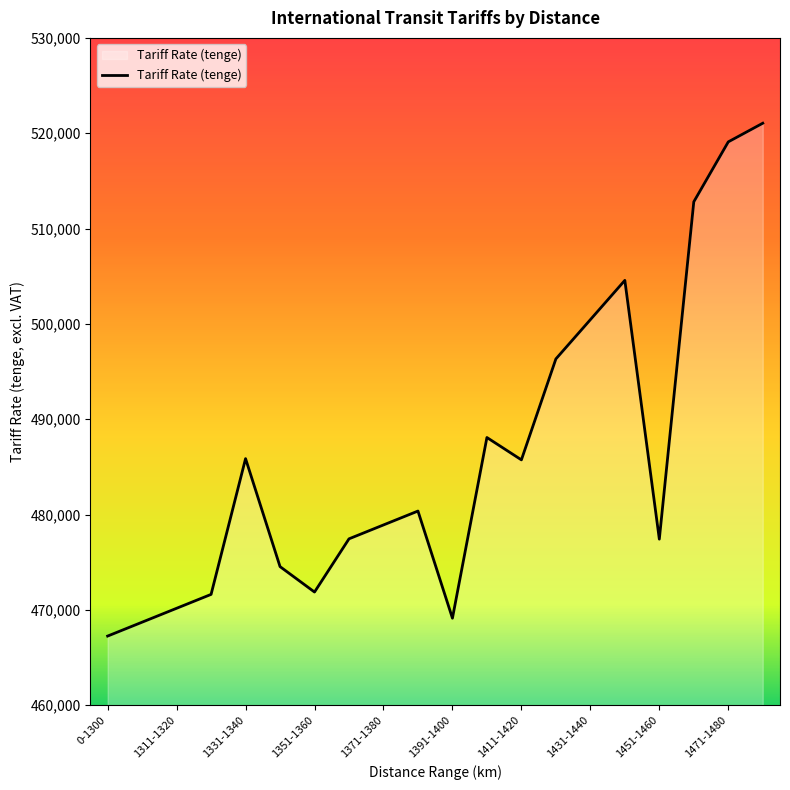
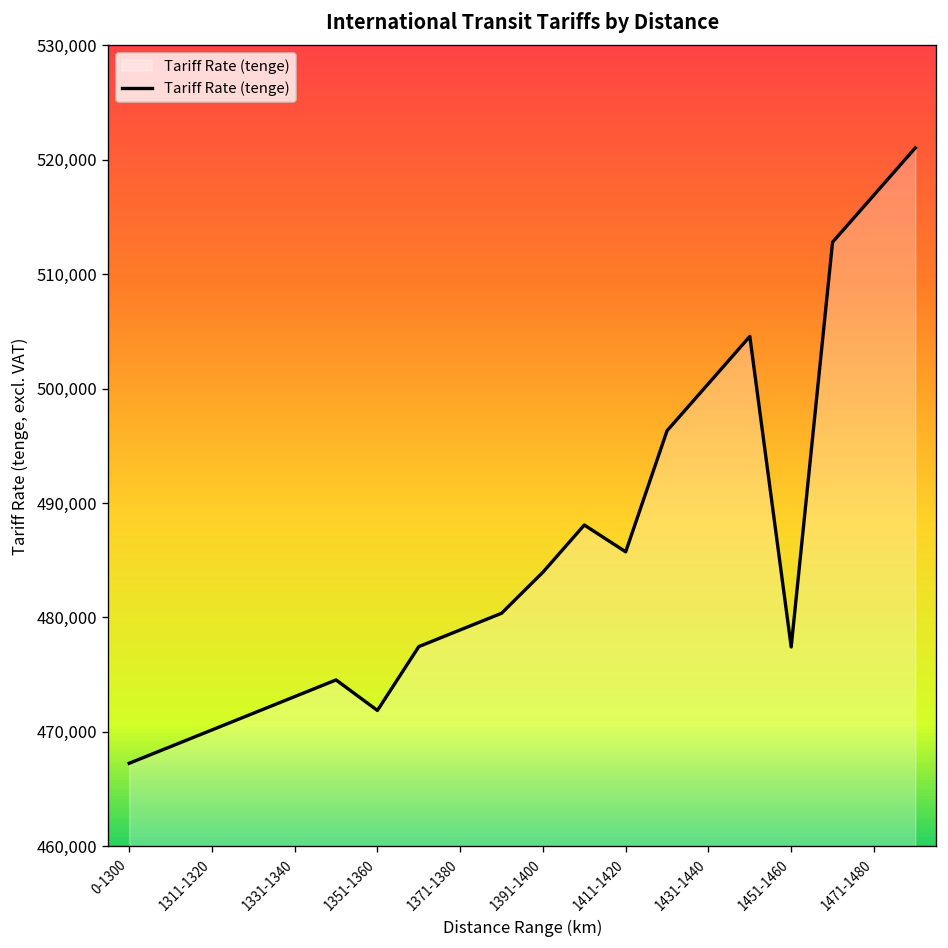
1331-1340: 486,000 -> 473,000
1391-1400: 469,000 -> 484,000
1471-1480: 519,000 -> 517,000
